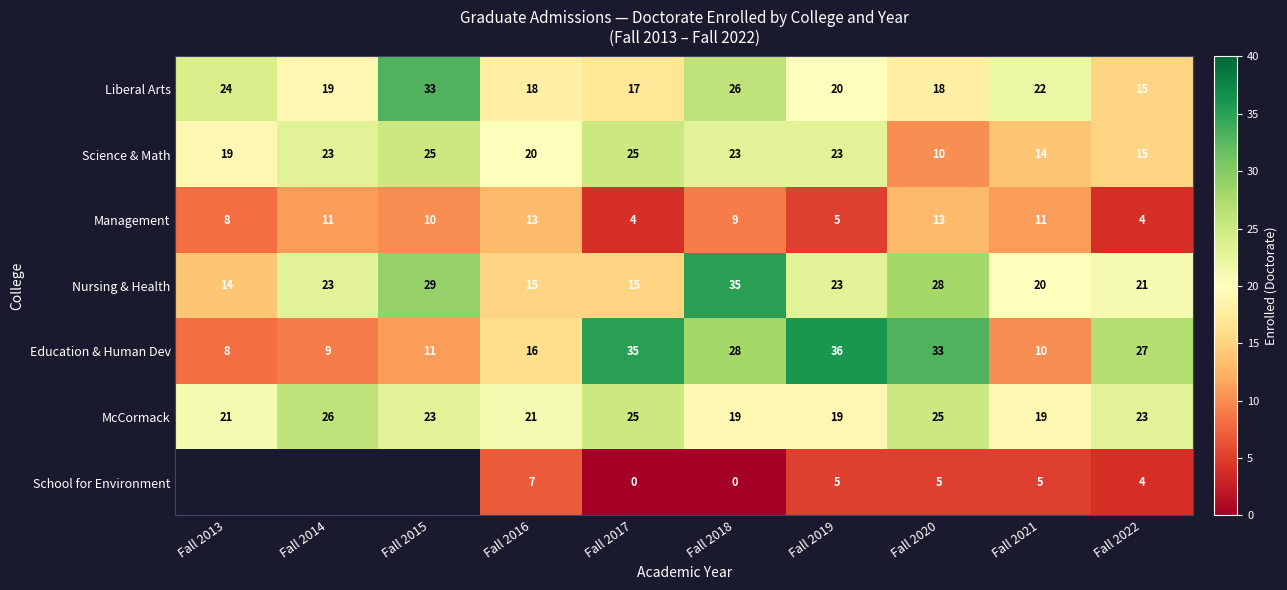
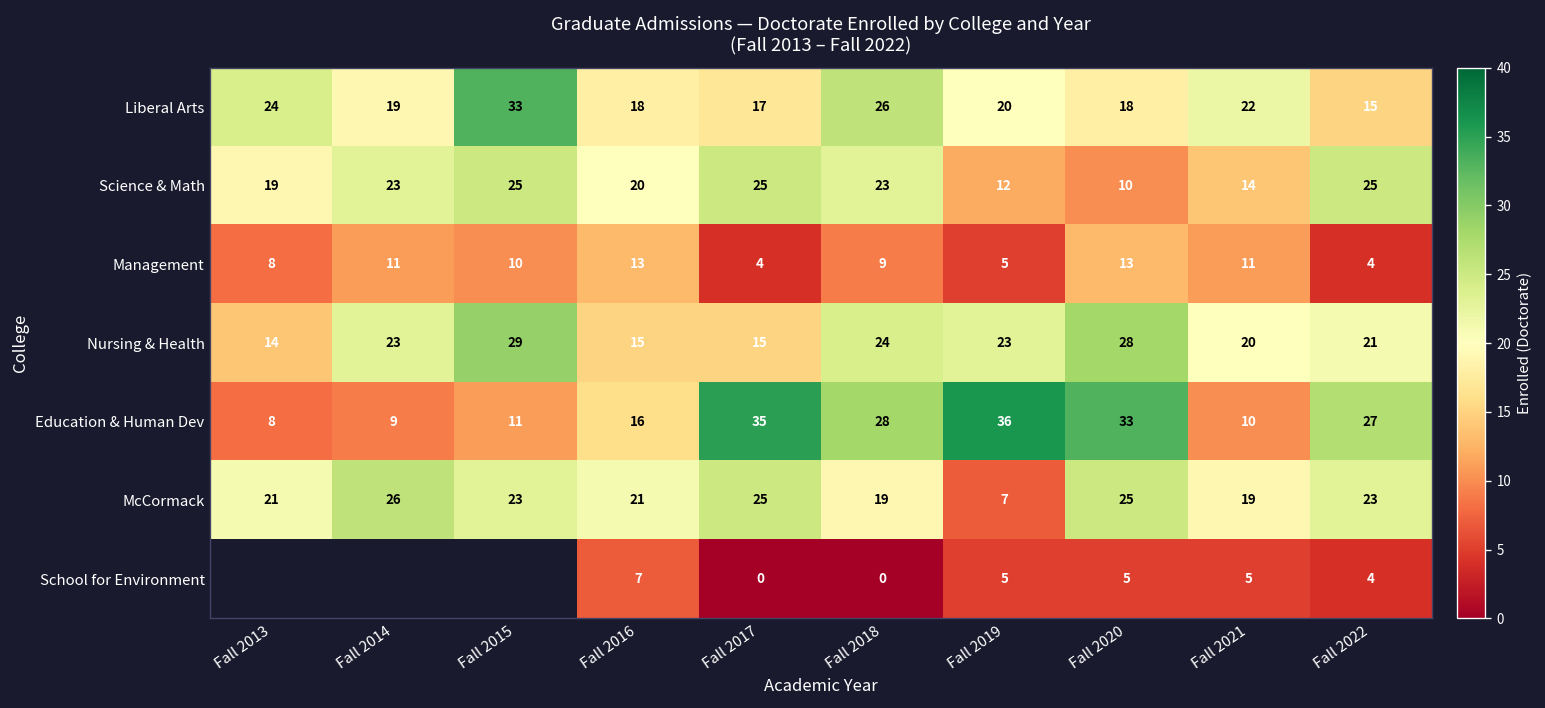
Science & Math, Fall 2019: 23 -> 12
Science & Math, Fall 2022: 15 -> 25
Nursing & Health, Fall 2018: 35 -> 24
McCormack, Fall 2019: 19 -> 7
